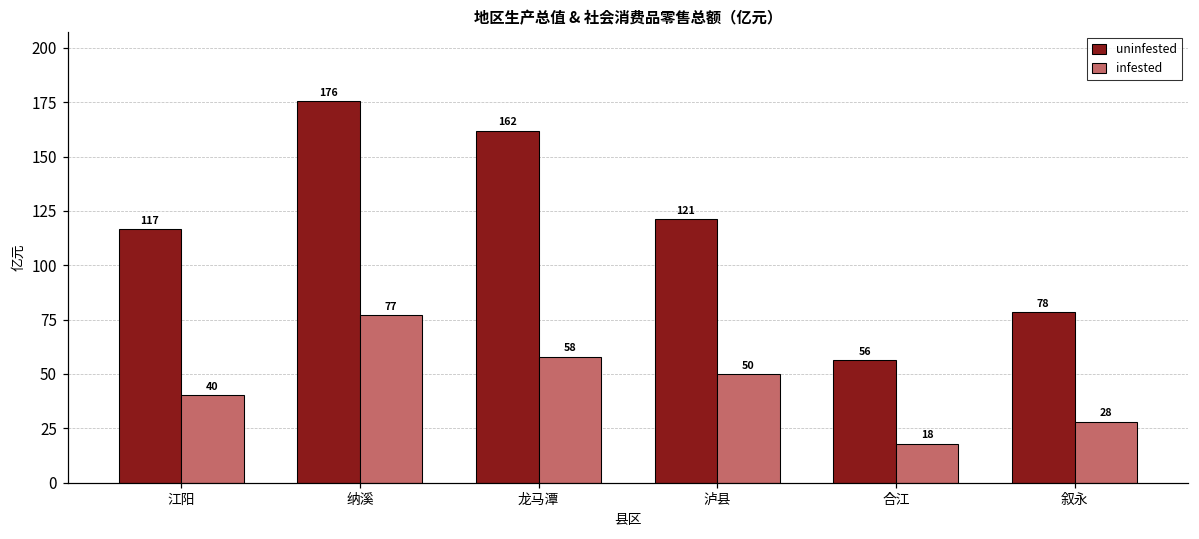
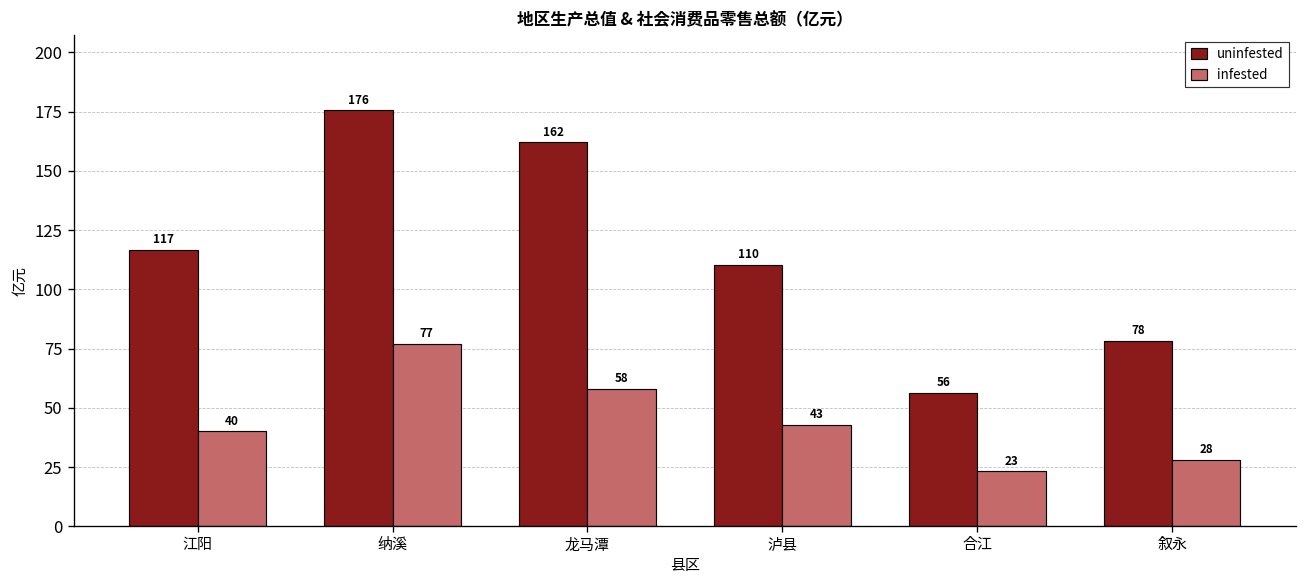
uninfested, 泸县: 121 -> 110
infested, 泸县: 50 -> 43
infested, 合江: 18 -> 23
